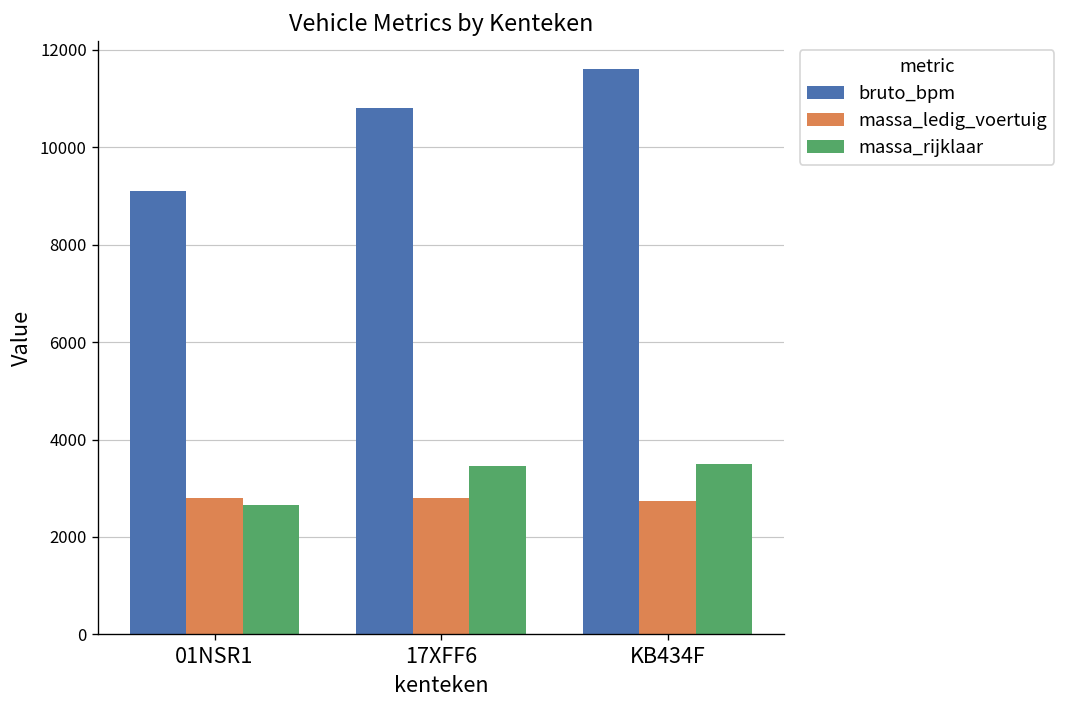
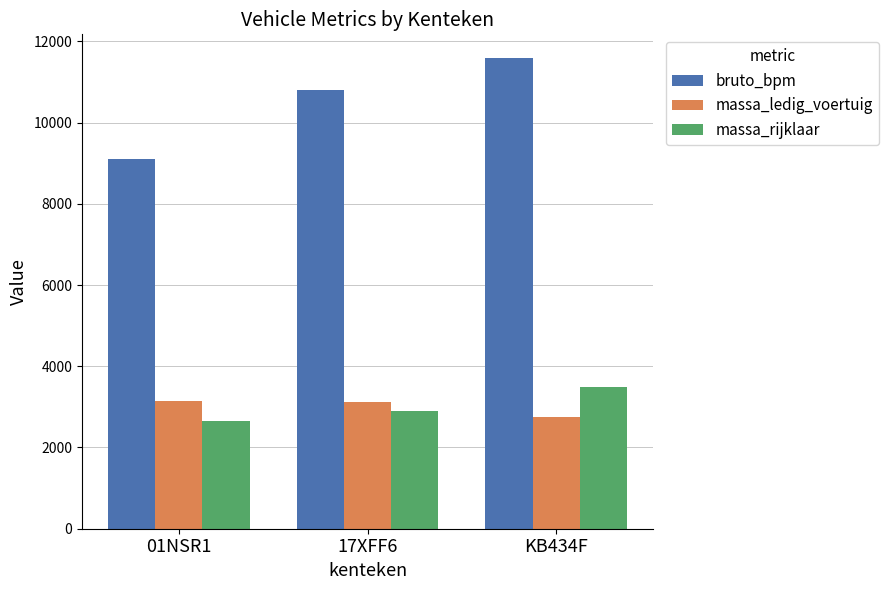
massa_ledig_voertuig, 01NSR1: 2800 -> 3100
massa_ledig_voertuig, 17XFF6: 2800 -> 3100
massa_rijklaar, 17XFF6: 3500 -> 2900
